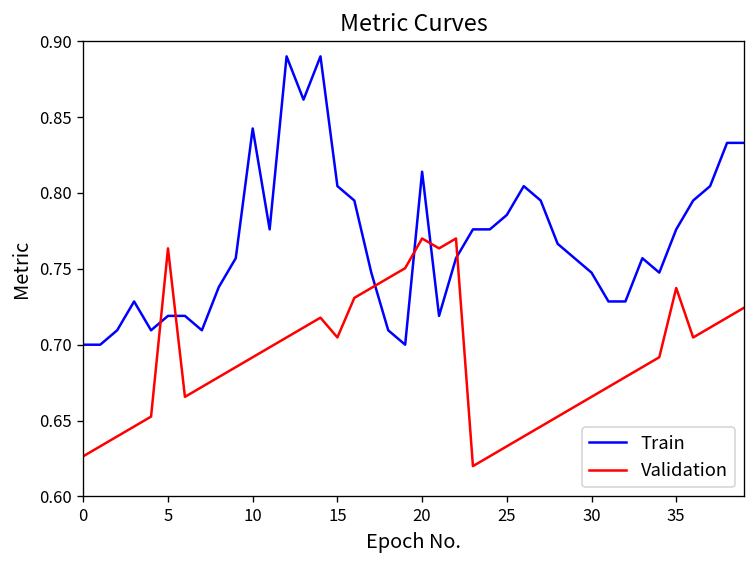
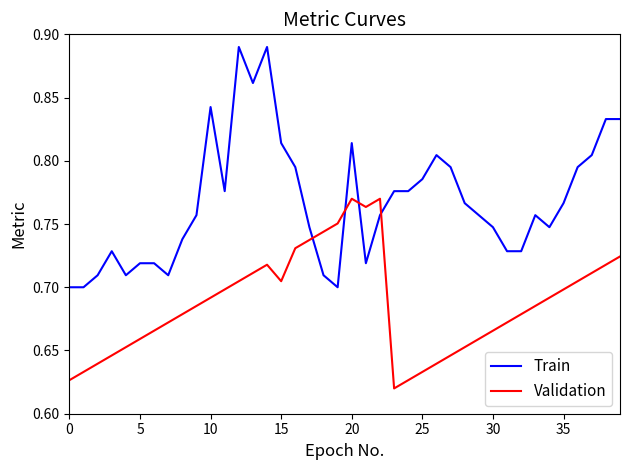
Validation, 5: 0.763 -> 0.659
Train, 15: 0.805 -> 0.814
Train, 35: 0.776 -> 0.767
Validation, 35: 0.737 -> 0.698
